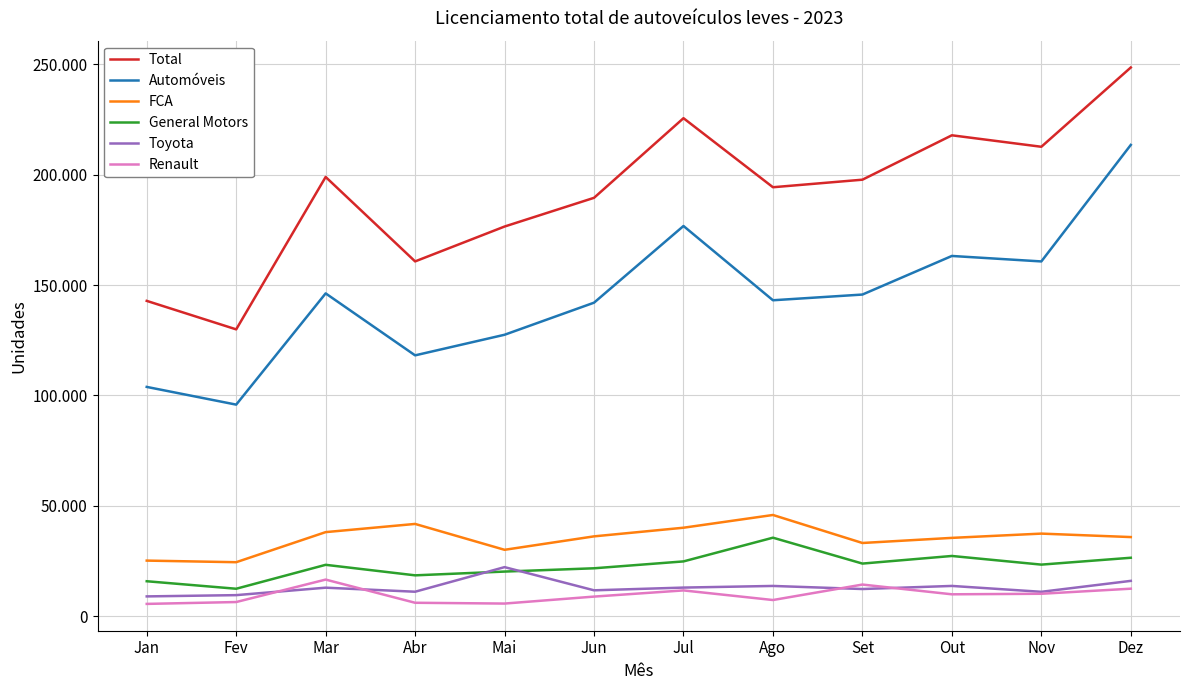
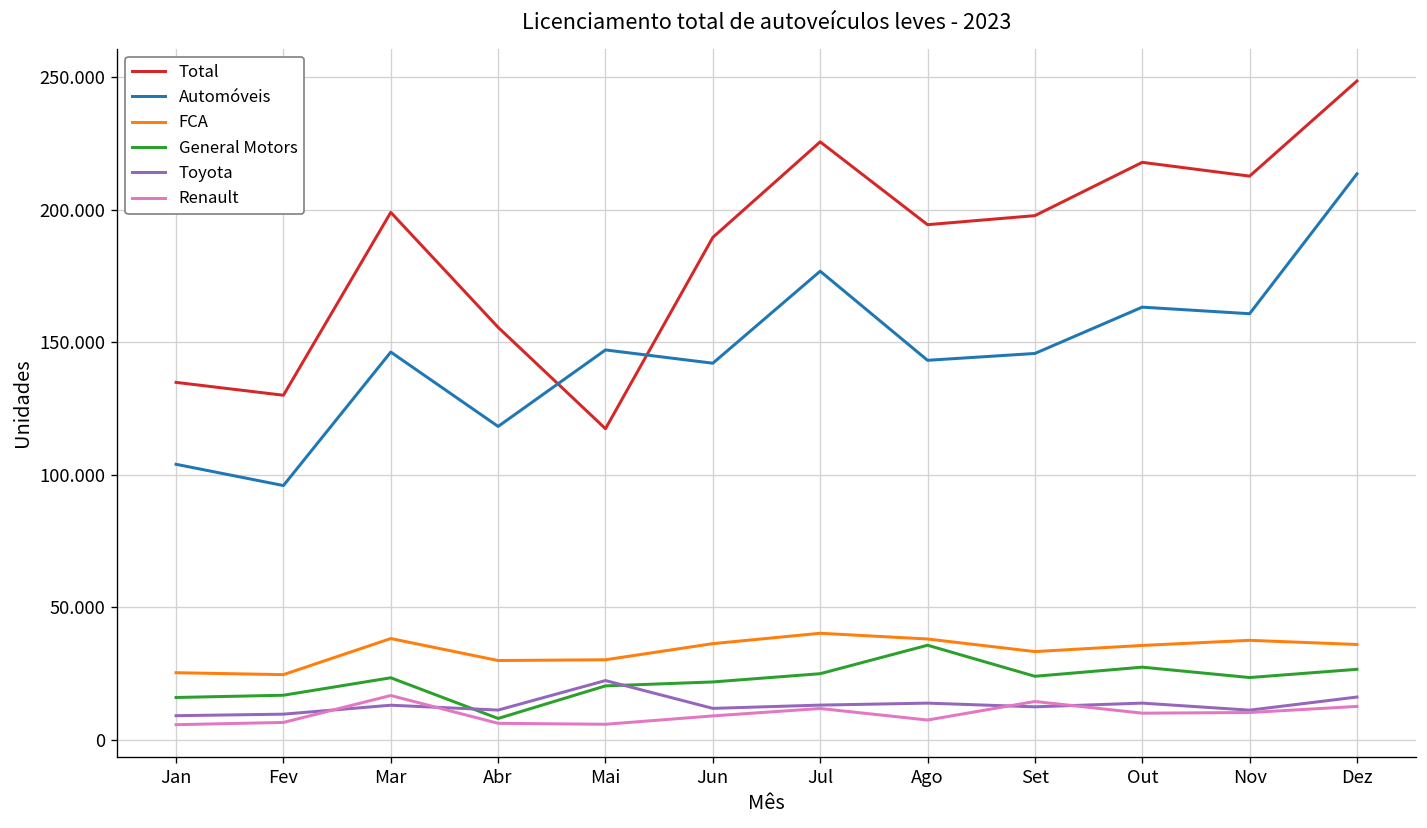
Total, Jan: 143 -> 135
General Motors, Fev: 12 -> 17
Total, Abr: 161 -> 156
FCA, Abr: 42 -> 30
General Motors, Abr: 19 -> 8
Total, Mai: 177 -> 117
Automóveis, Mai: 128 -> 147
FCA, Ago: 46 -> 38
